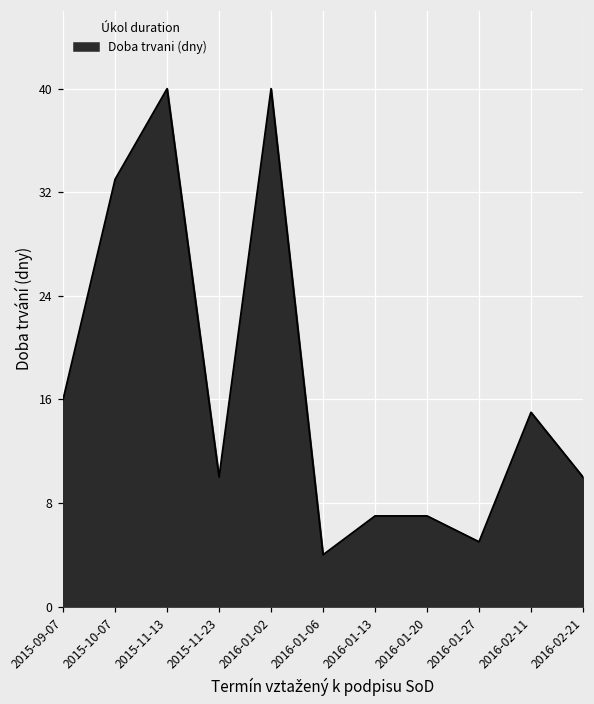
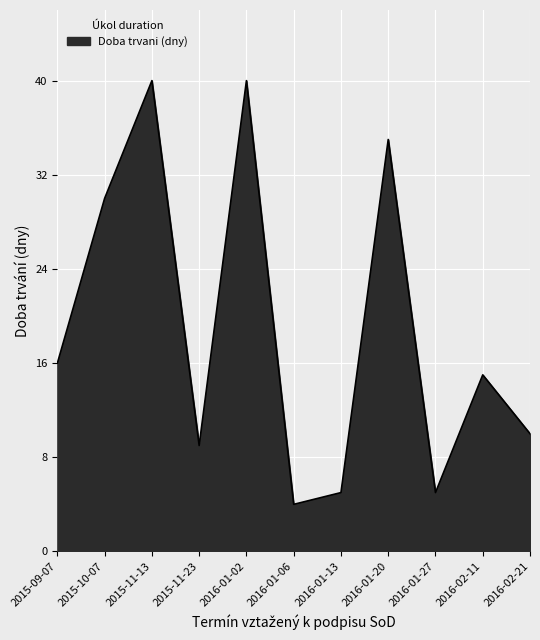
2015-10-07: 33 -> 30
2015-11-23: 10 -> 9
2016-01-13: 7 -> 5
2016-01-20: 7 -> 35
